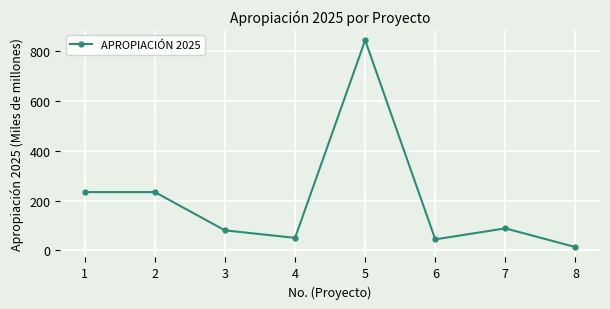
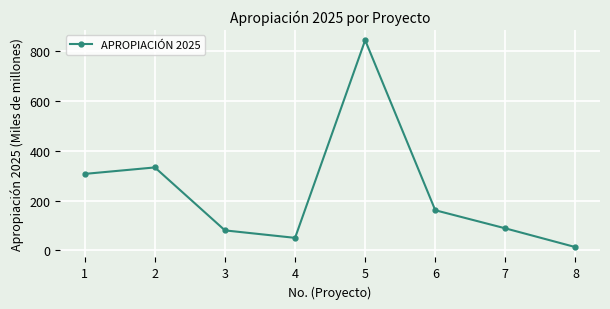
1: 230 -> 310
2: 230 -> 330
6: 40 -> 160
